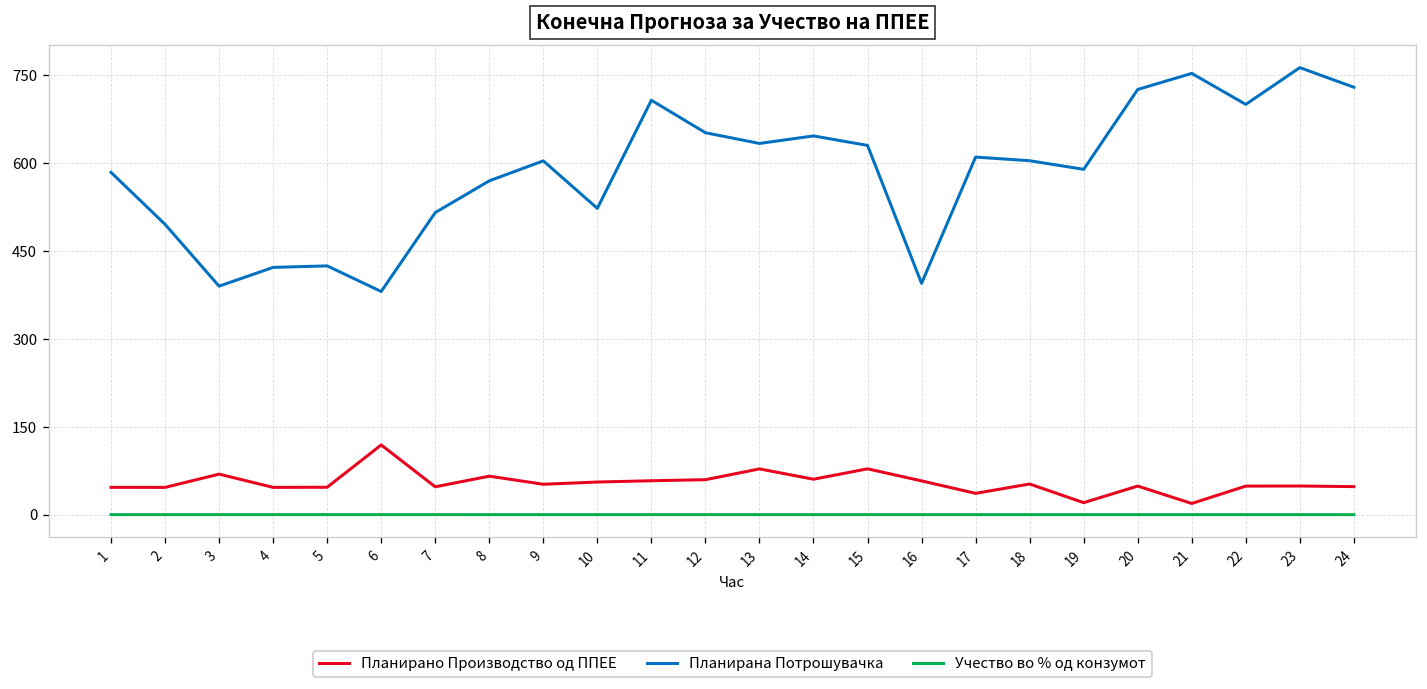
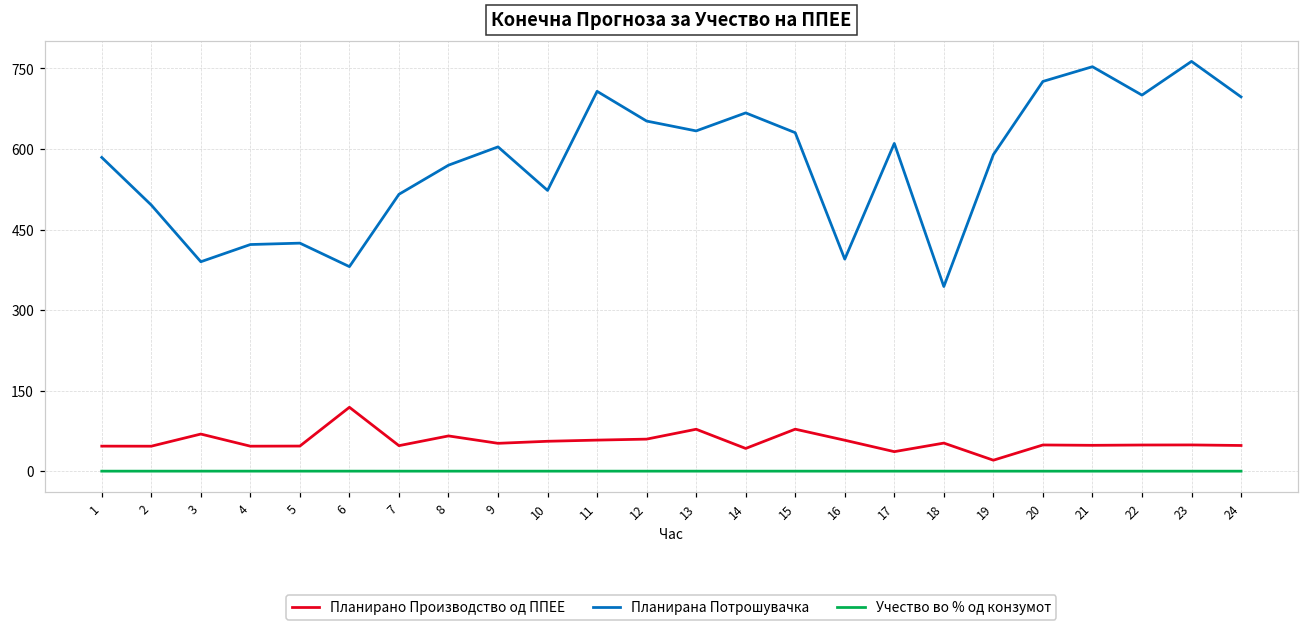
Планирано Производство од ППЕЕ, 14: 60 -> 40
Планирана Потрошувачка, 14: 650 -> 670
Планирана Потрошувачка, 18: 600 -> 340
Планирано Производство од ППЕЕ, 21: 20 -> 50
Планирана Потрошувачка, 24: 730 -> 700
